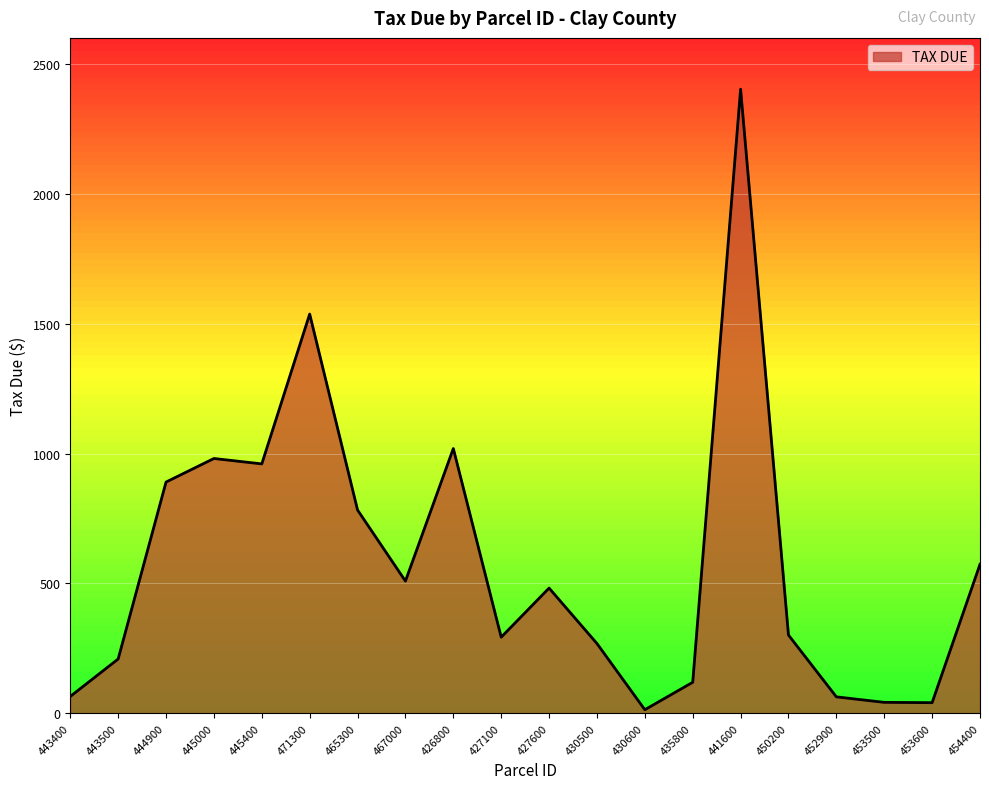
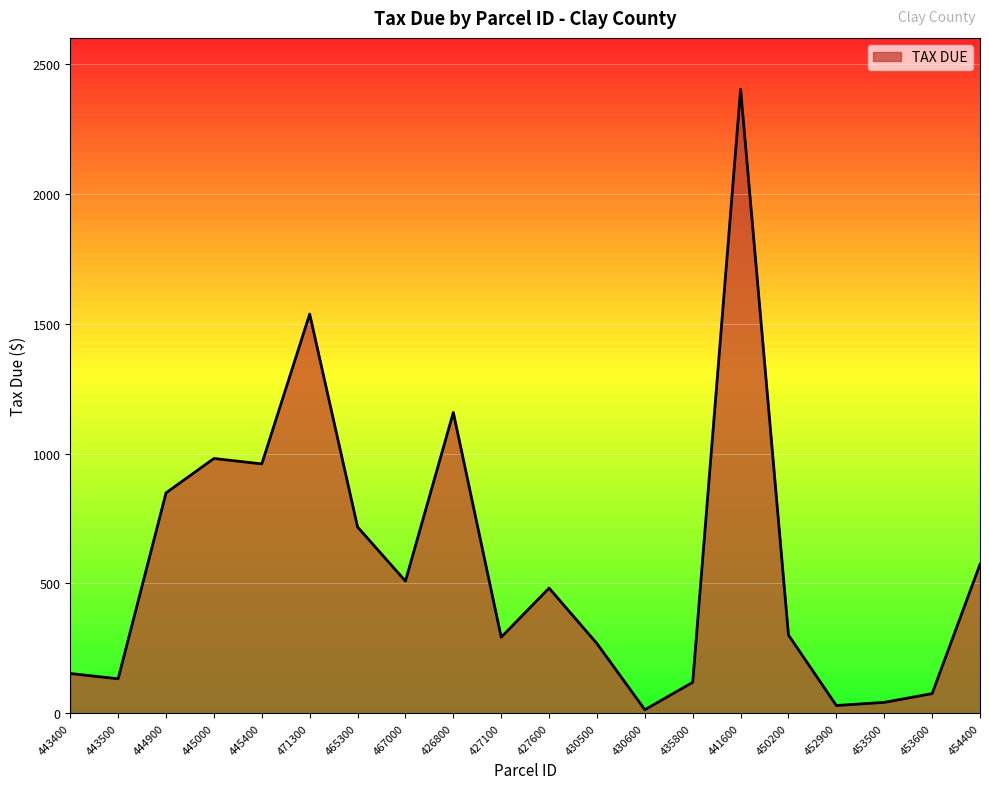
443400: 60 -> 150
443500: 210 -> 130
444900: 890 -> 850
465300: 780 -> 720
426800: 1020 -> 1160
452900: 60 -> 30
453600: 40 -> 80
